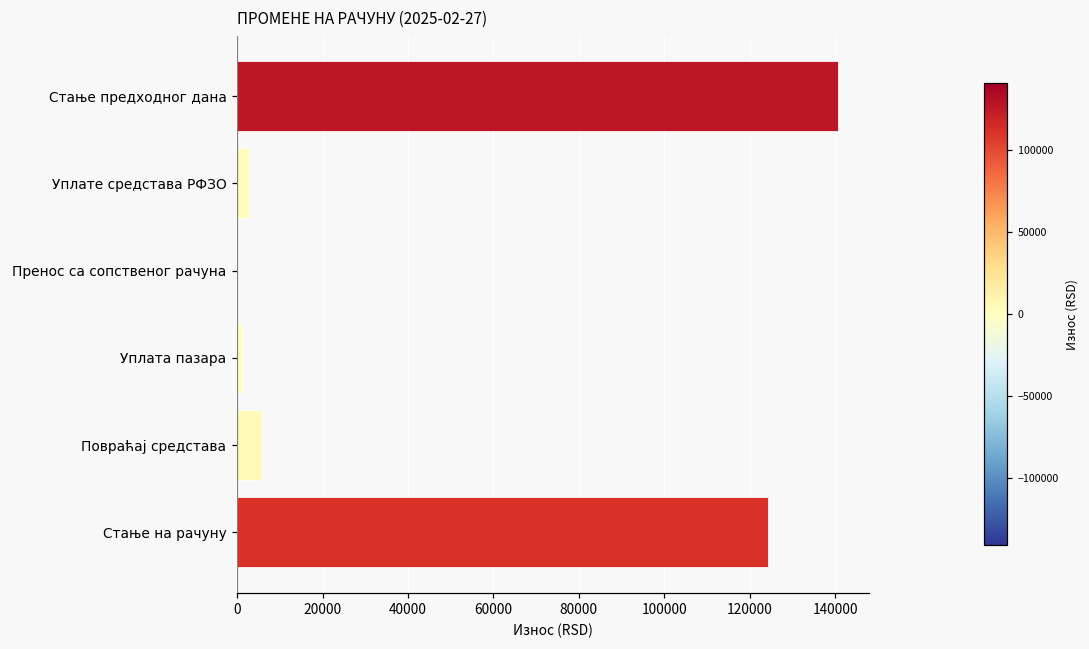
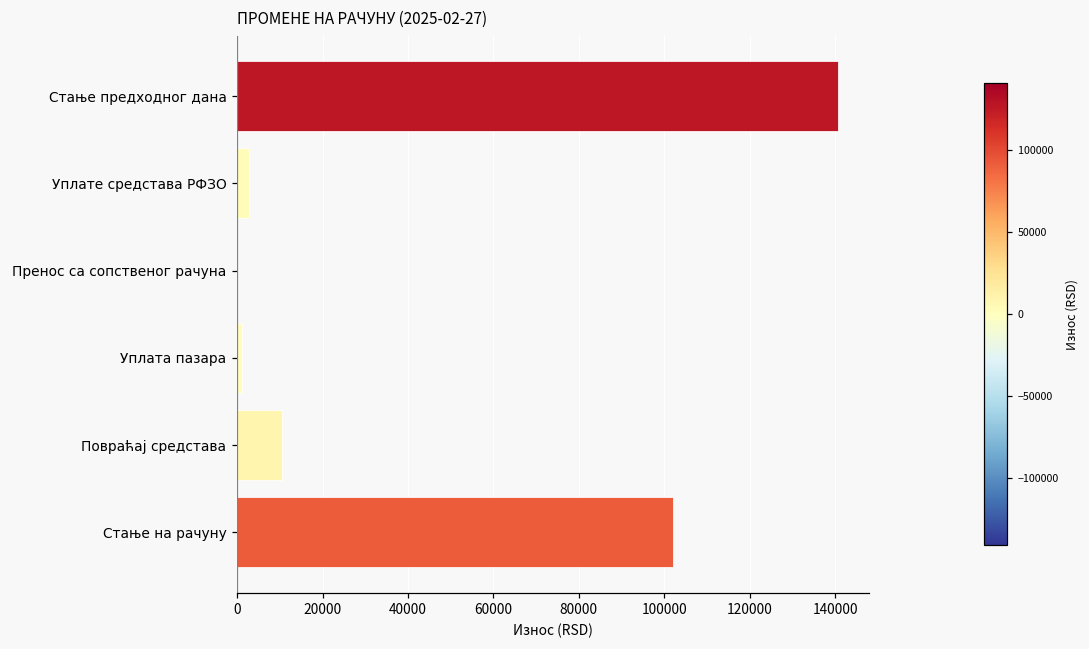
Повраћај средстава: 6000 -> 11000
Стање на рачуну: 124000 -> 102000
